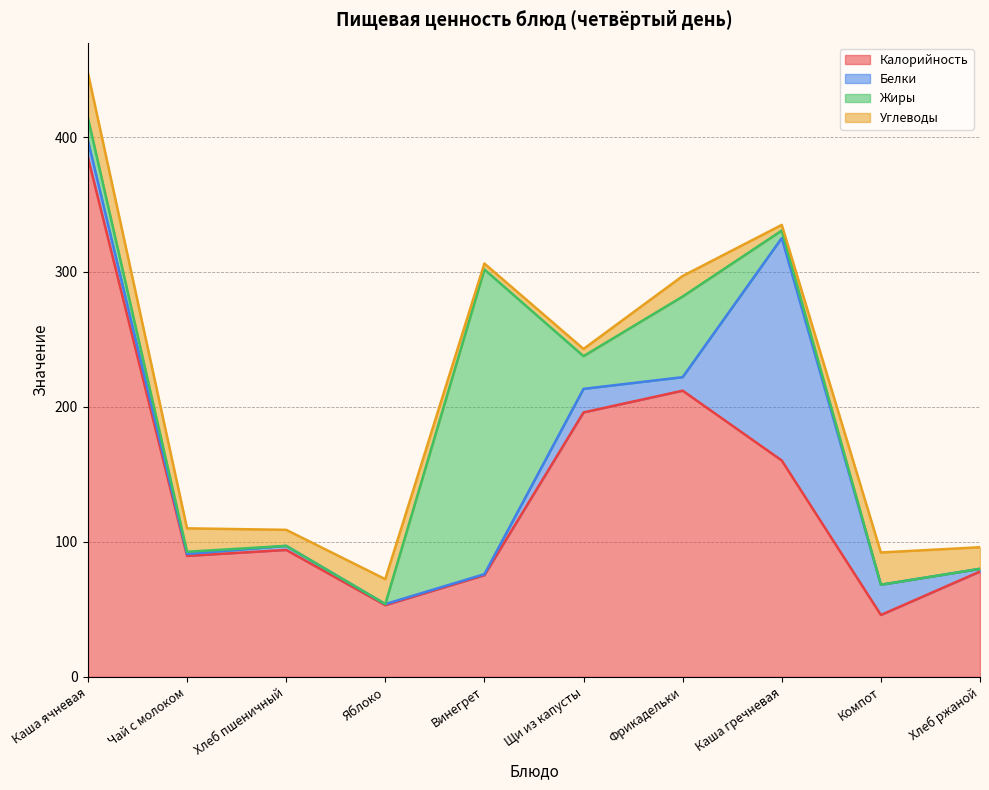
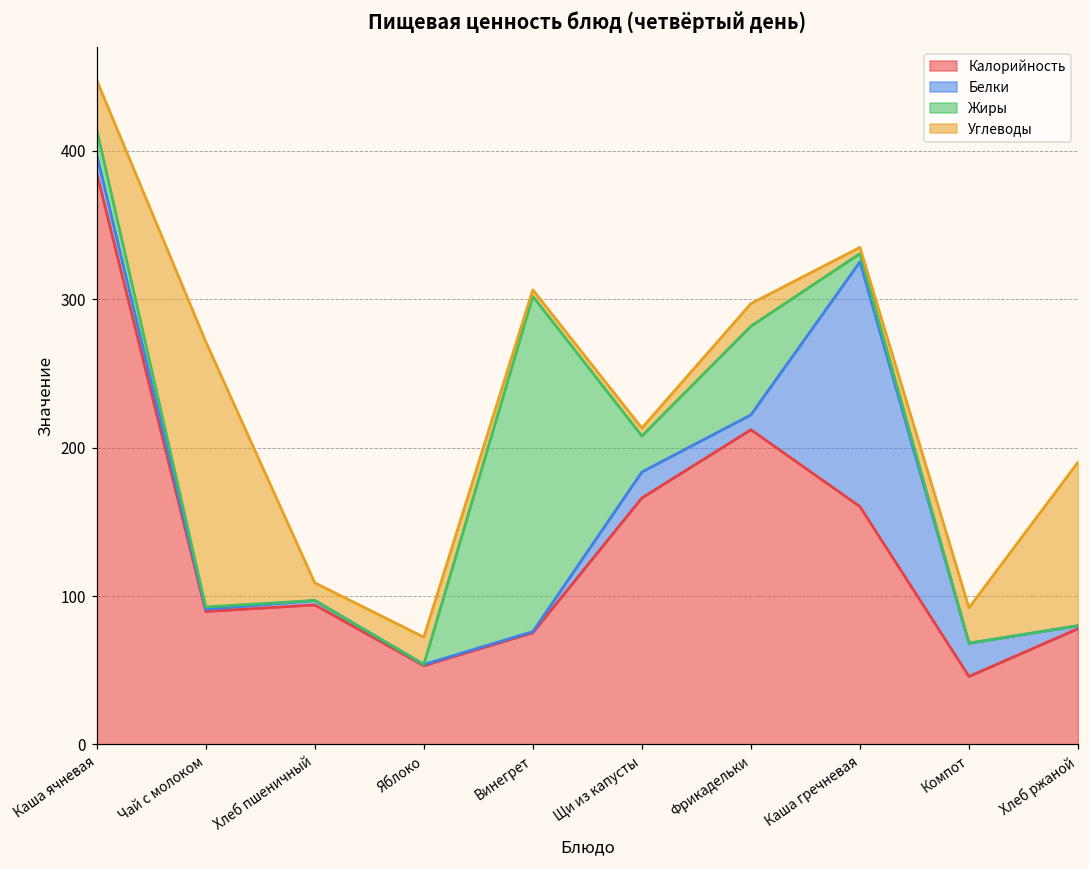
Углеводы, Чай с молоком: 17 -> 179
Калорийность, Щи из капусты: 196 -> 166
Углеводы, Хлеб ржаной: 16 -> 110
